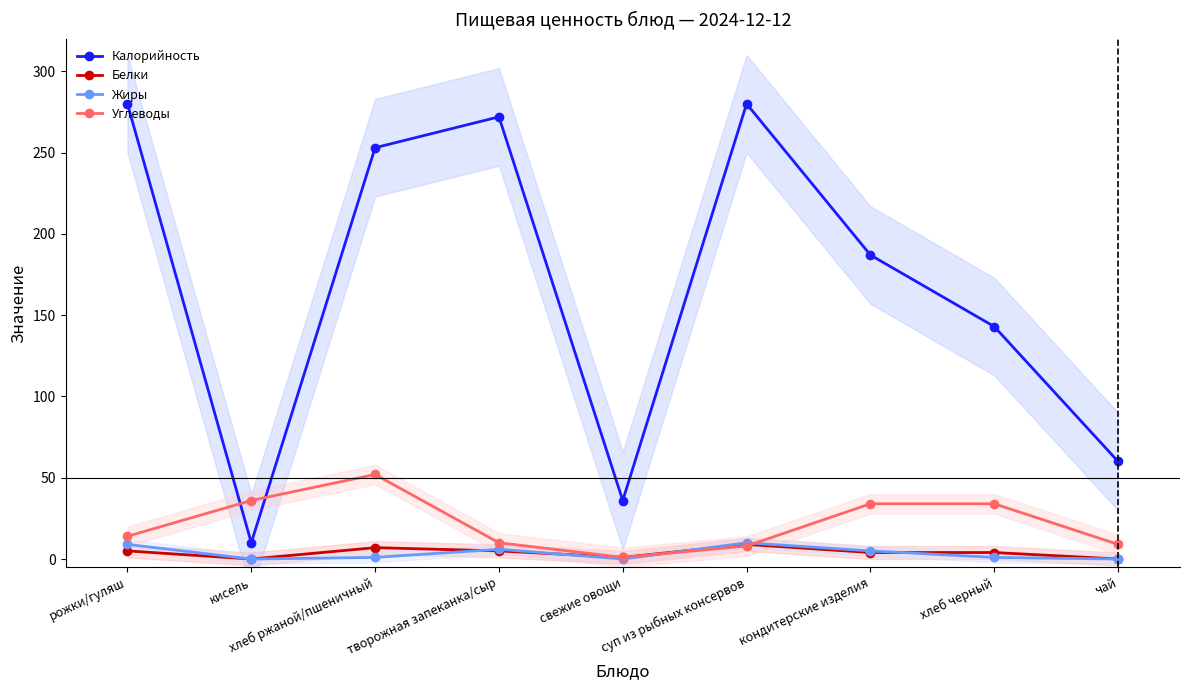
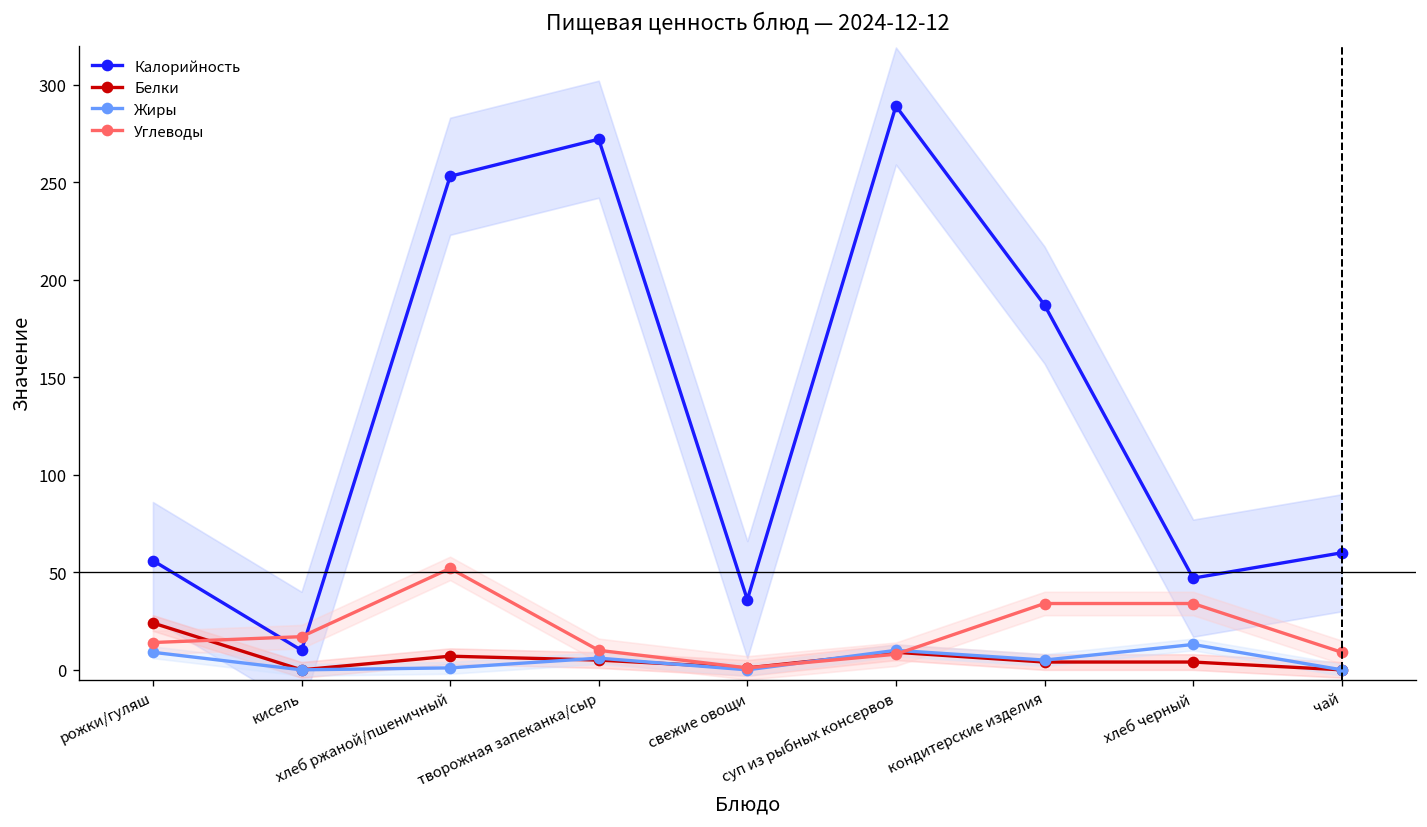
Калорийность, рожки/гуляш: 280 -> 56
Белки, рожки/гуляш: 5 -> 24
Углеводы, кисель: 36 -> 17
Калорийность, суп из рыбных консервов: 280 -> 289
Калорийность, хлеб черный: 143 -> 47
Жиры, хлеб черный: 1 -> 13
